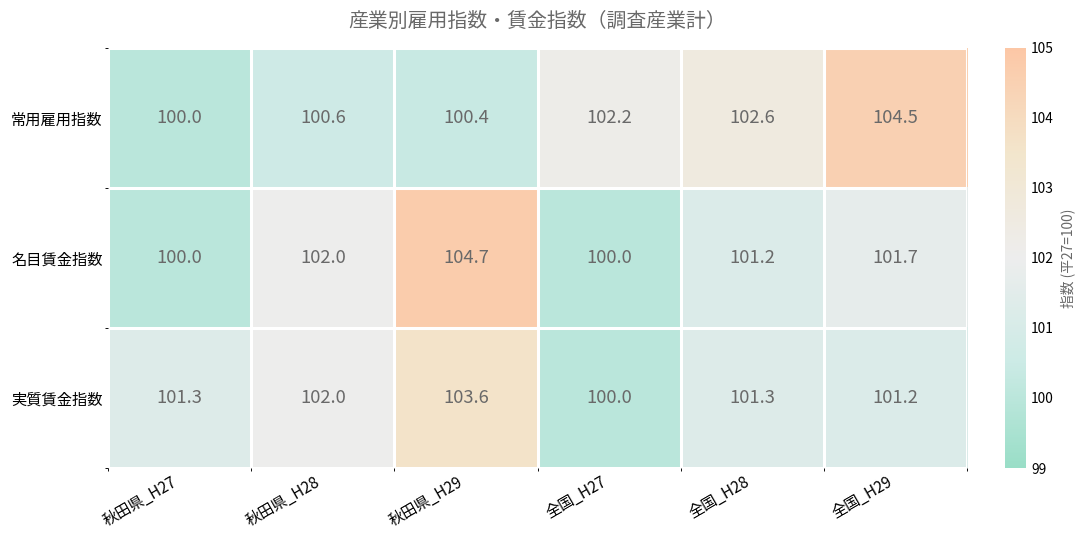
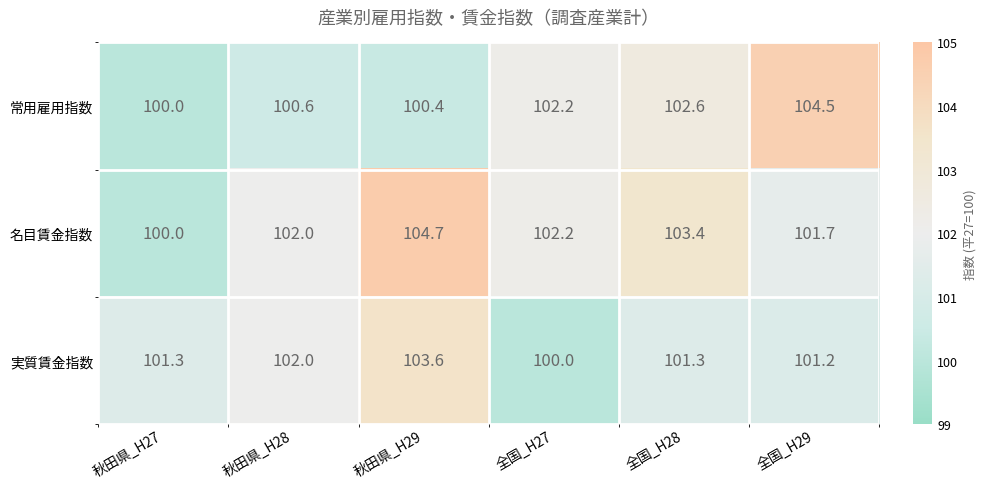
名目賃金指数, 全国_H27: 100.0 -> 102.2
名目賃金指数, 全国_H28: 101.2 -> 103.4
